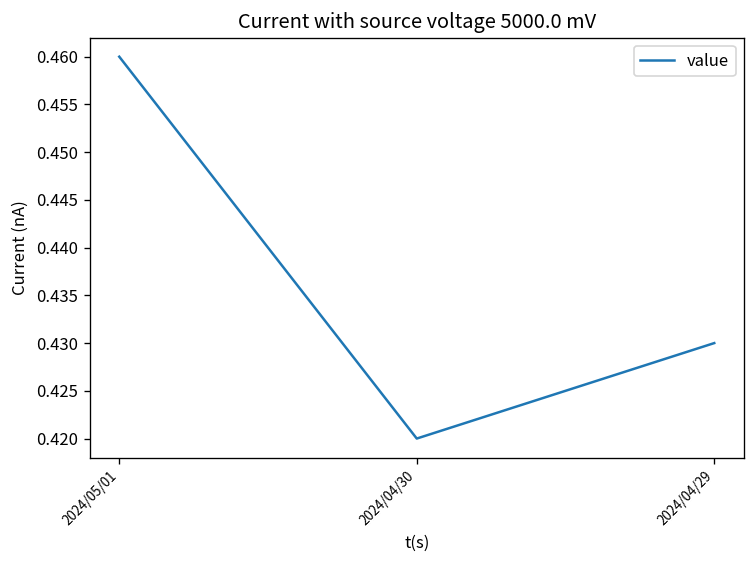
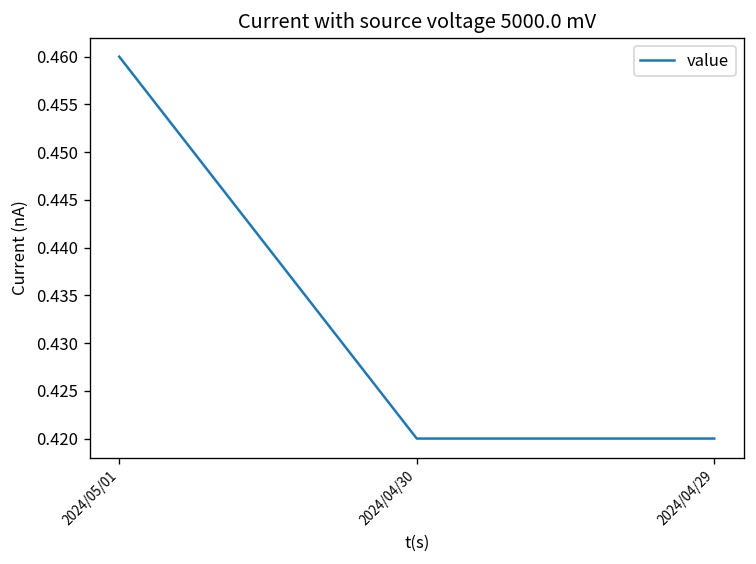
2024/04/29: 0.43 -> 0.42
